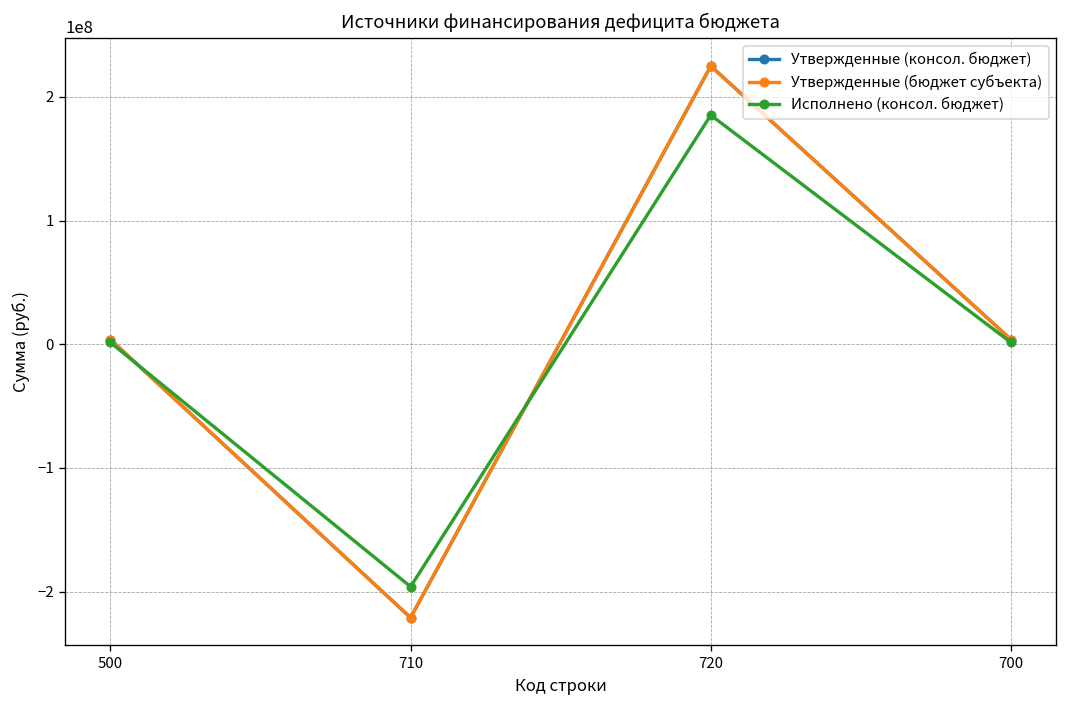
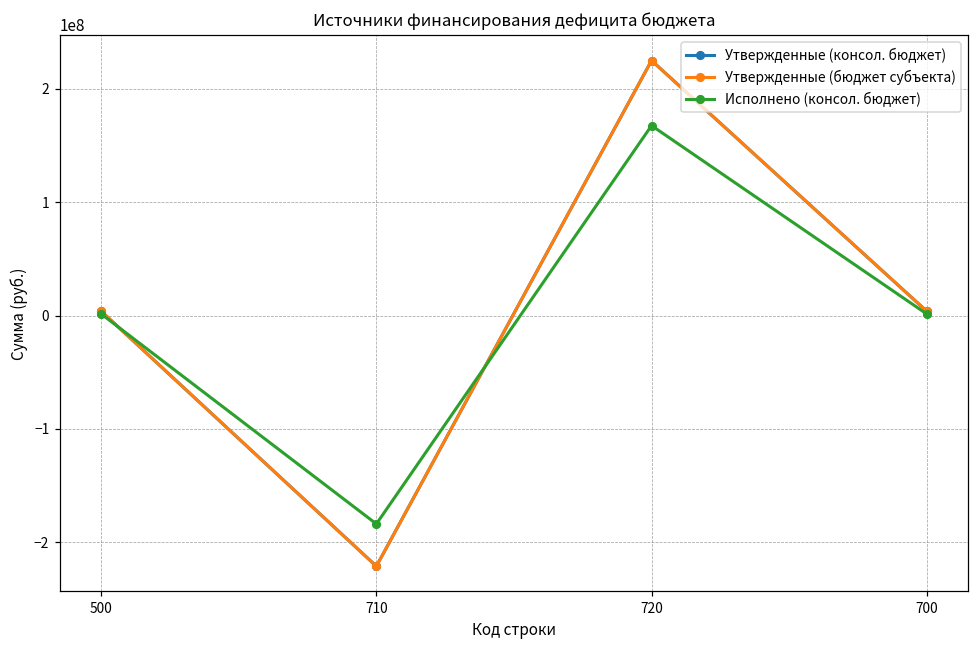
Исполнено (консол. бюджет), 710: -196000000 -> -184000000
Исполнено (консол. бюджет), 720: 185000000 -> 168000000
